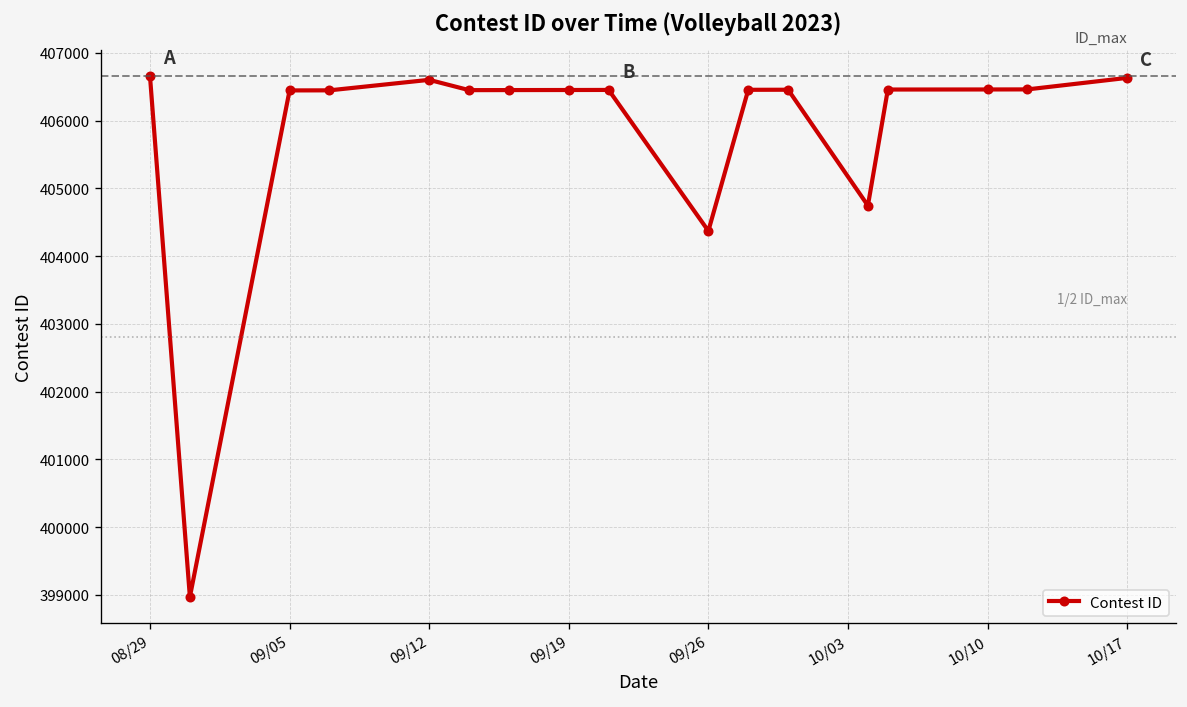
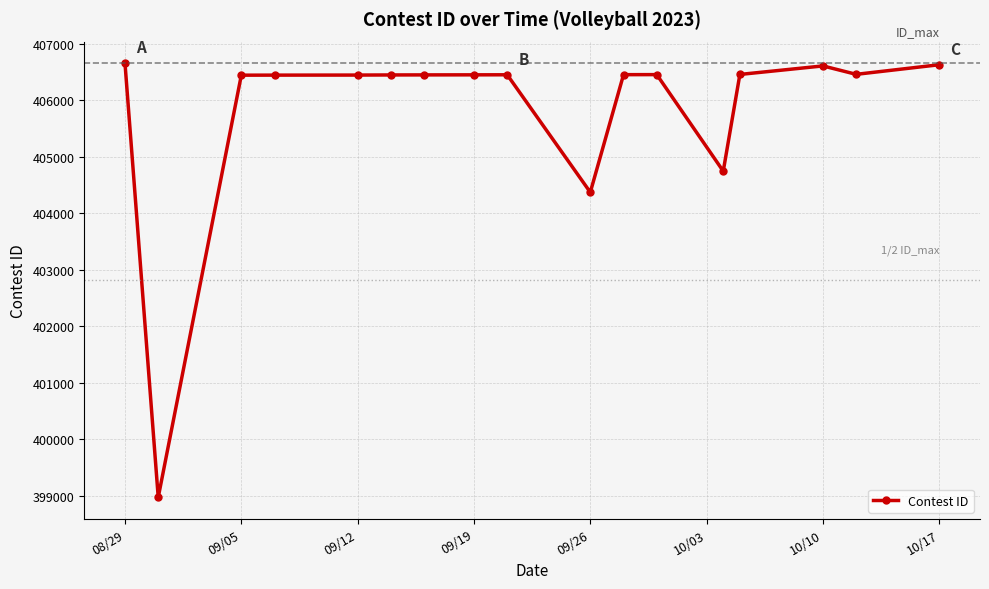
09/12: 406600 -> 406400
10/10: 406500 -> 406600
